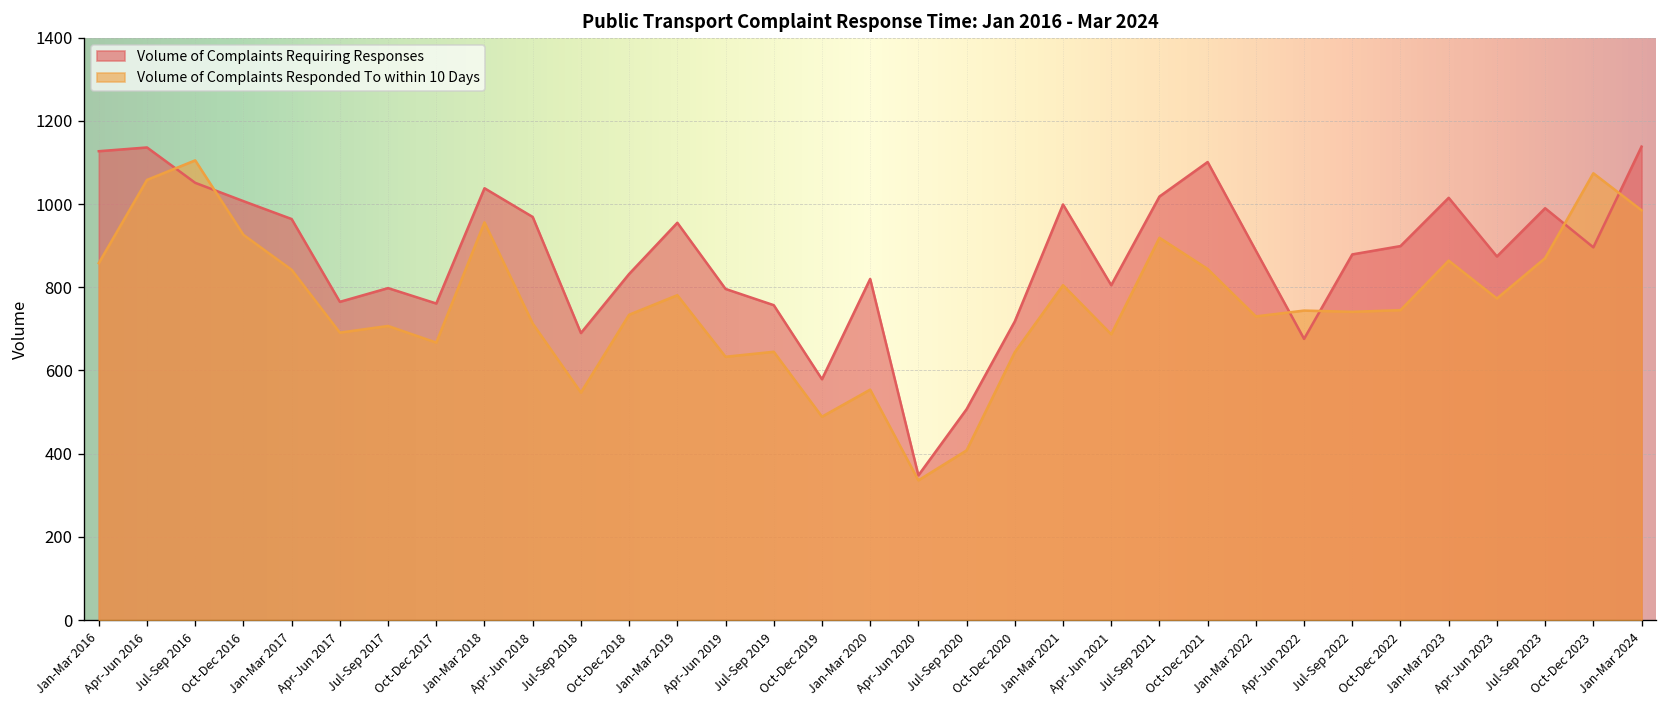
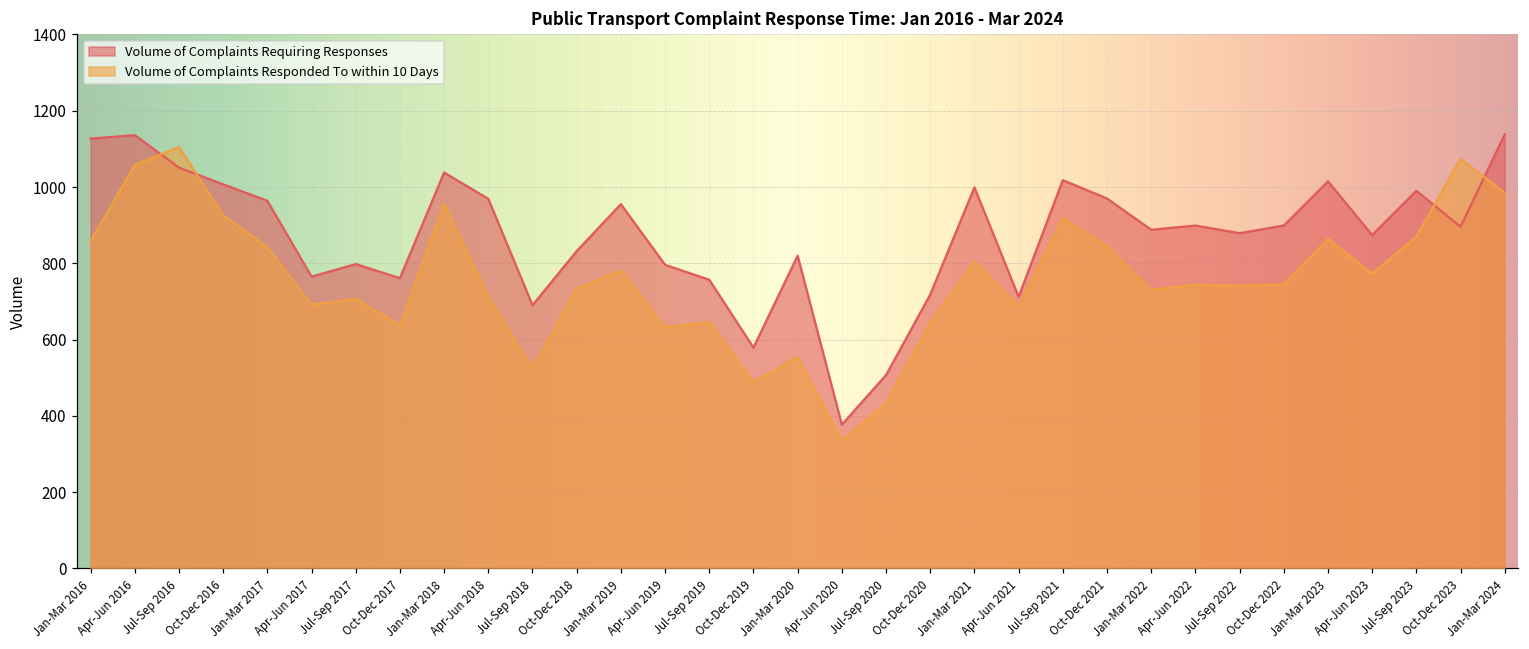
Volume of Complaints Responded To within 10 Days, Oct-Dec 2017: 670 -> 640
Volume of Complaints Responded To within 10 Days, Jul-Sep 2018: 550 -> 520
Volume of Complaints Requiring Responses, Apr-Jun 2020: 350 -> 380
Volume of Complaints Responded To within 10 Days, Jul-Sep 2020: 410 -> 430
Volume of Complaints Requiring Responses, Apr-Jun 2021: 810 -> 710
Volume of Complaints Requiring Responses, Oct-Dec 2021: 1100 -> 970
Volume of Complaints Requiring Responses, Apr-Jun 2022: 680 -> 900
